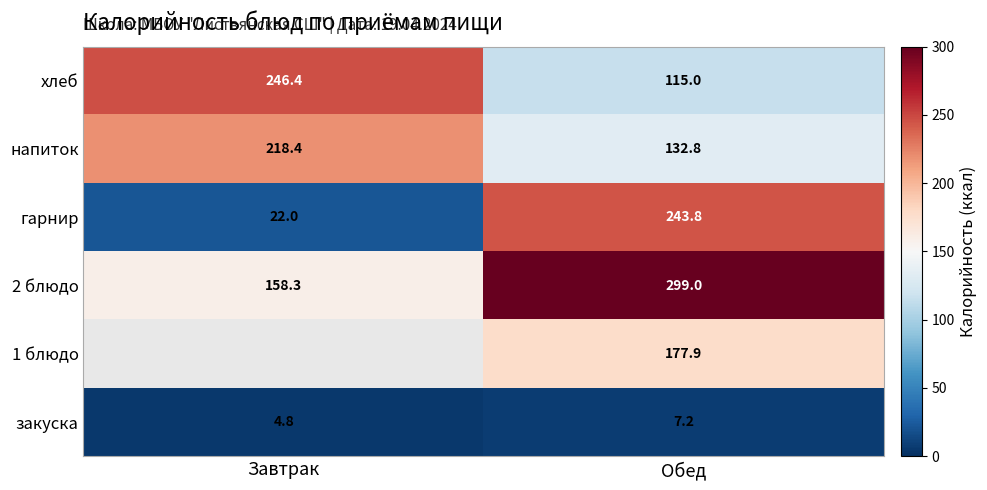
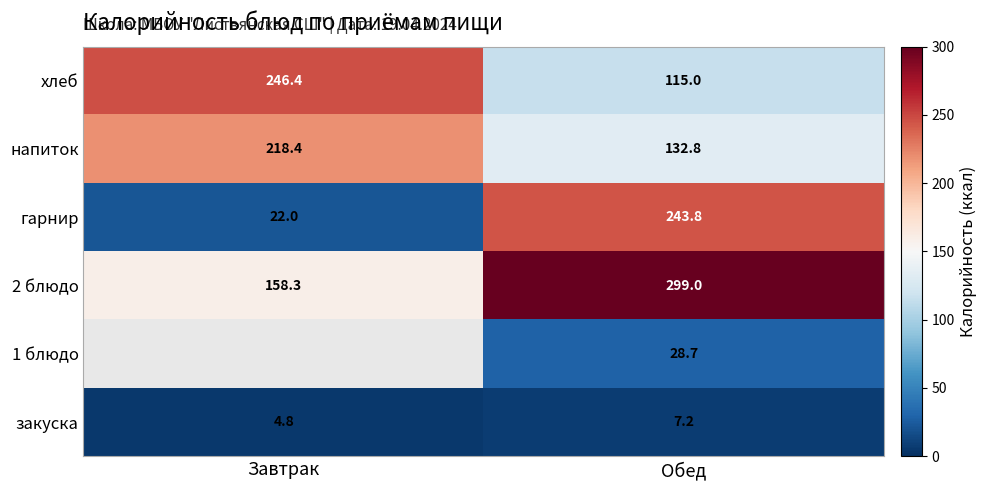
1 блюдо, Обед: 177.9 -> 28.7
